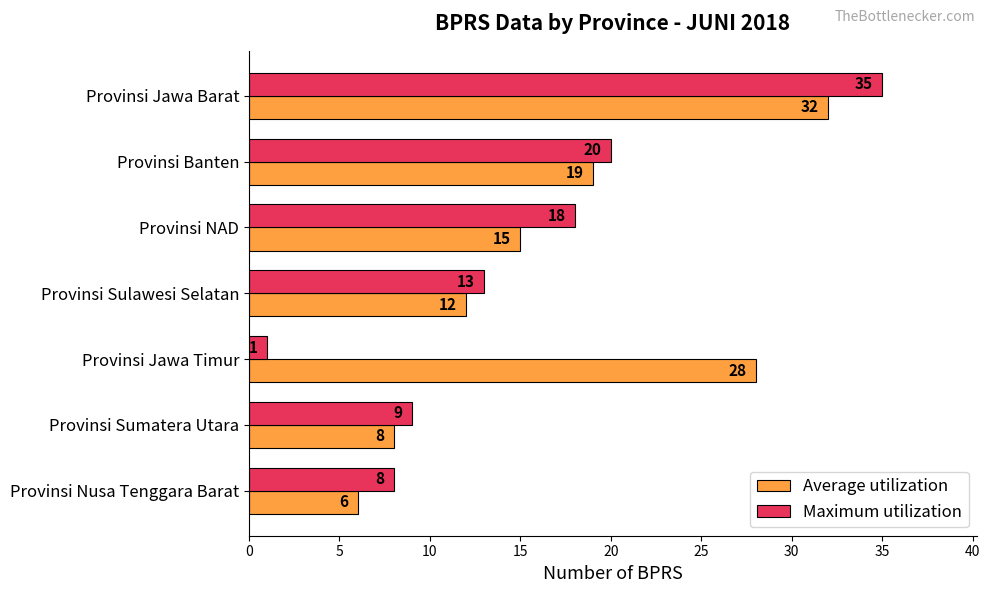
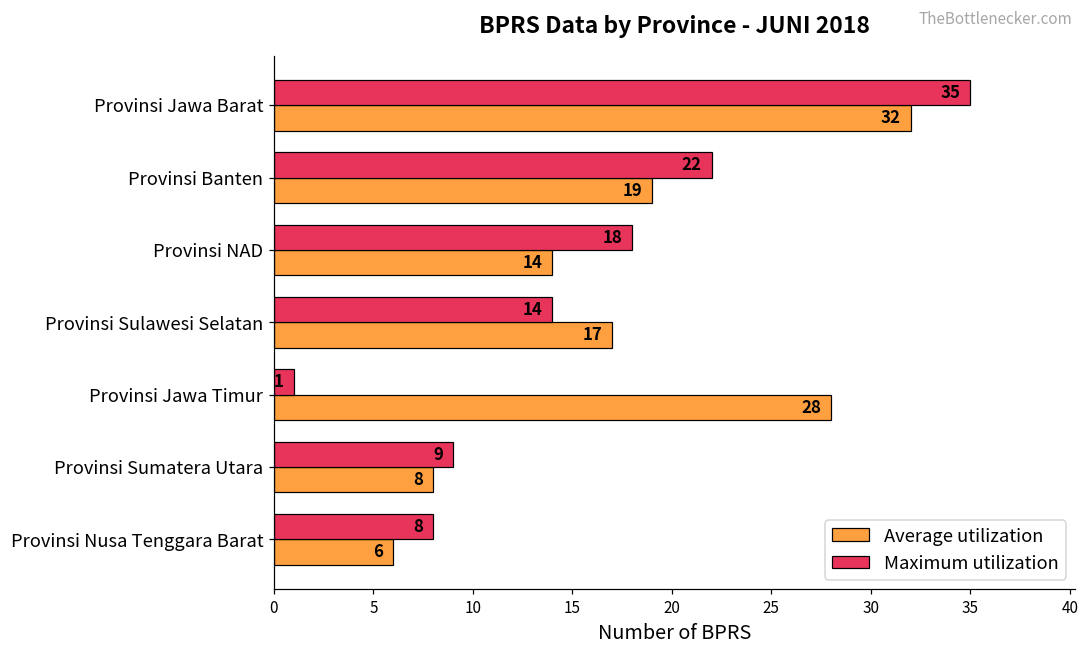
Maximum utilization, Provinsi Banten: 20 -> 22
Average utilization, Provinsi NAD: 15 -> 14
Maximum utilization, Provinsi Sulawesi Selatan: 13 -> 14
Average utilization, Provinsi Sulawesi Selatan: 12 -> 17
